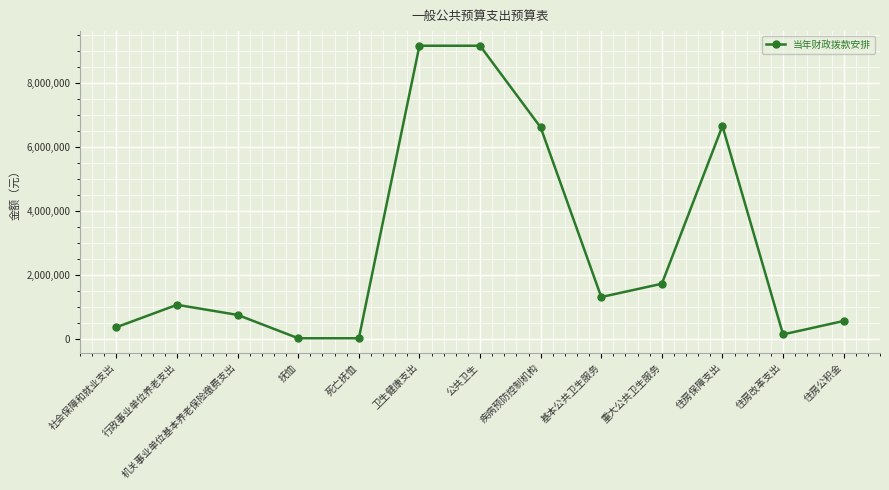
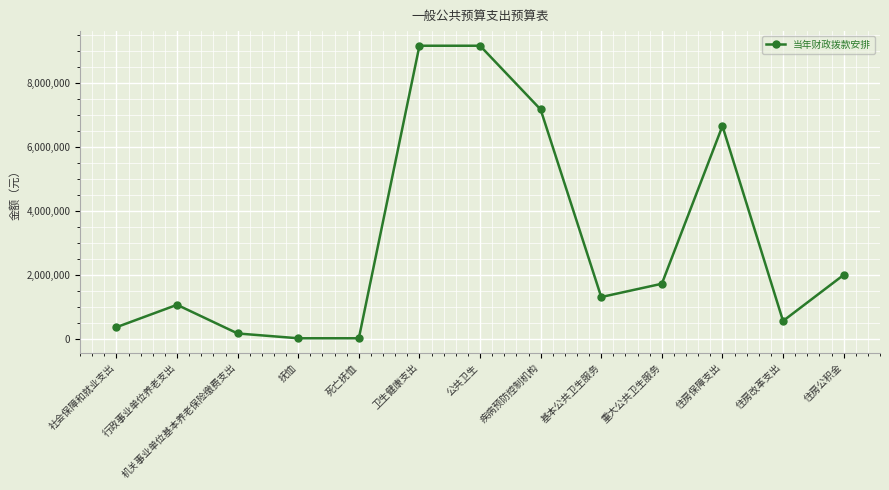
机关事业单位基本养老保险缴费支出: 800,000 -> 200,000
疾病预防控制机构: 6,600,000 -> 7,200,000
住房改革支出: 100,000 -> 600,000
住房公积金: 600,000 -> 2,000,000
